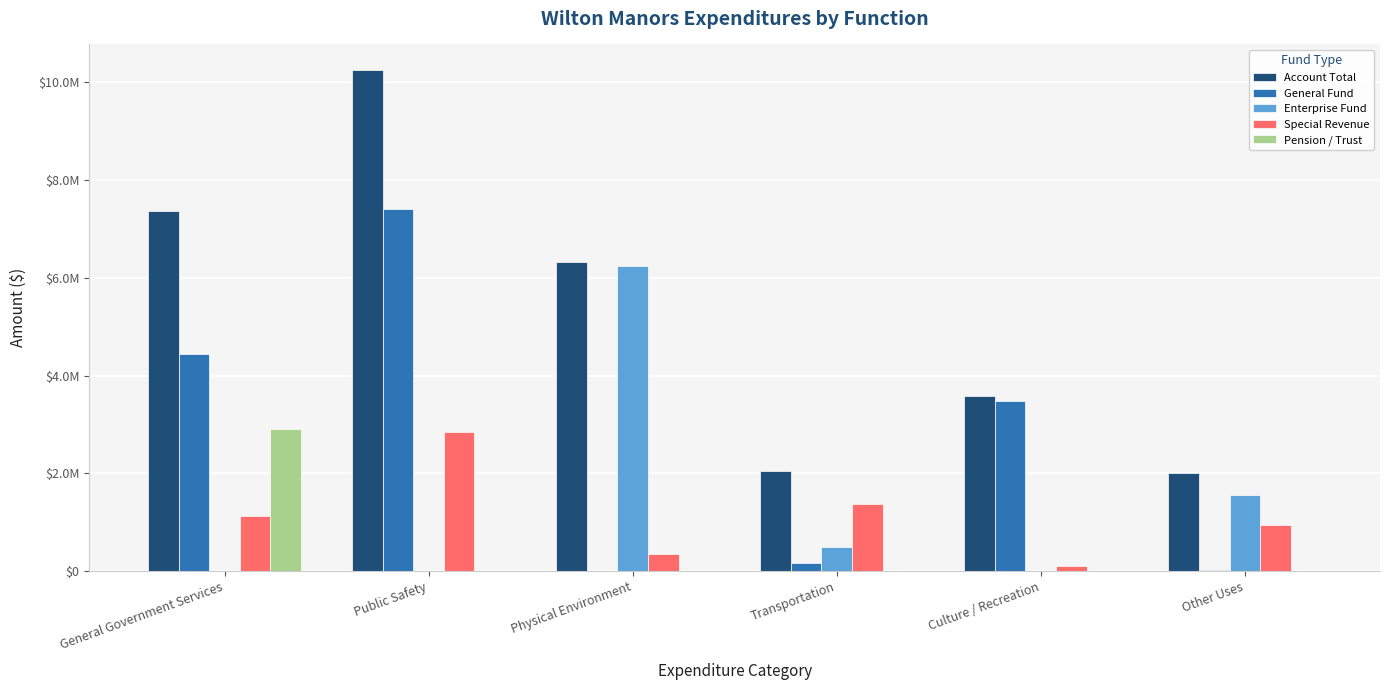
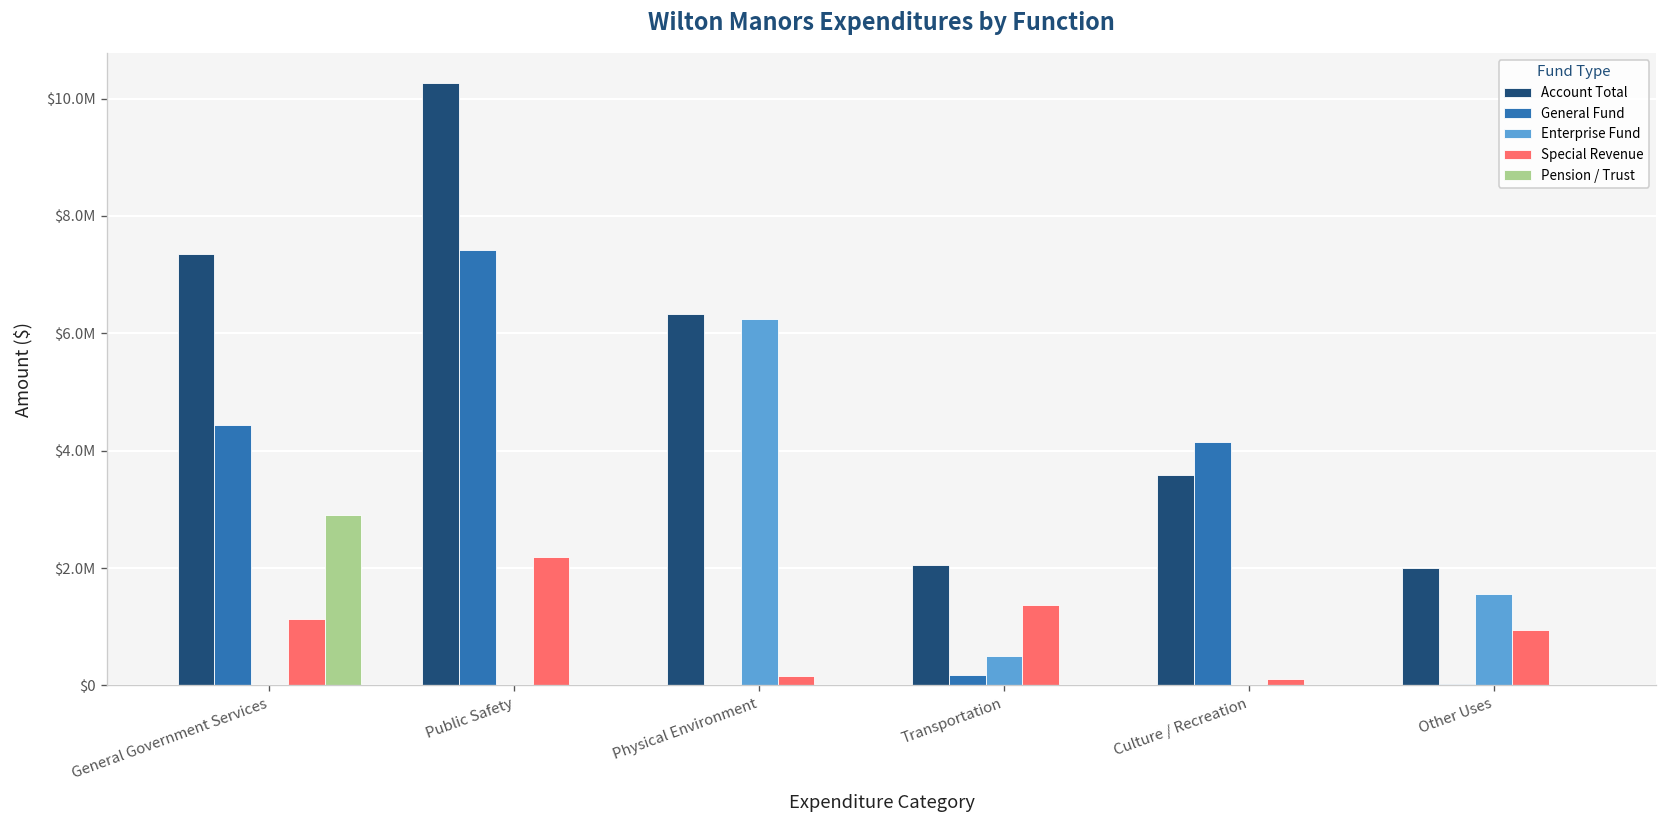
Special Revenue, Public Safety: $2800000 -> $2200000
Special Revenue, Physical Environment: $300000 -> $200000
General Fund, Culture / Recreation: $3500000 -> $4200000
